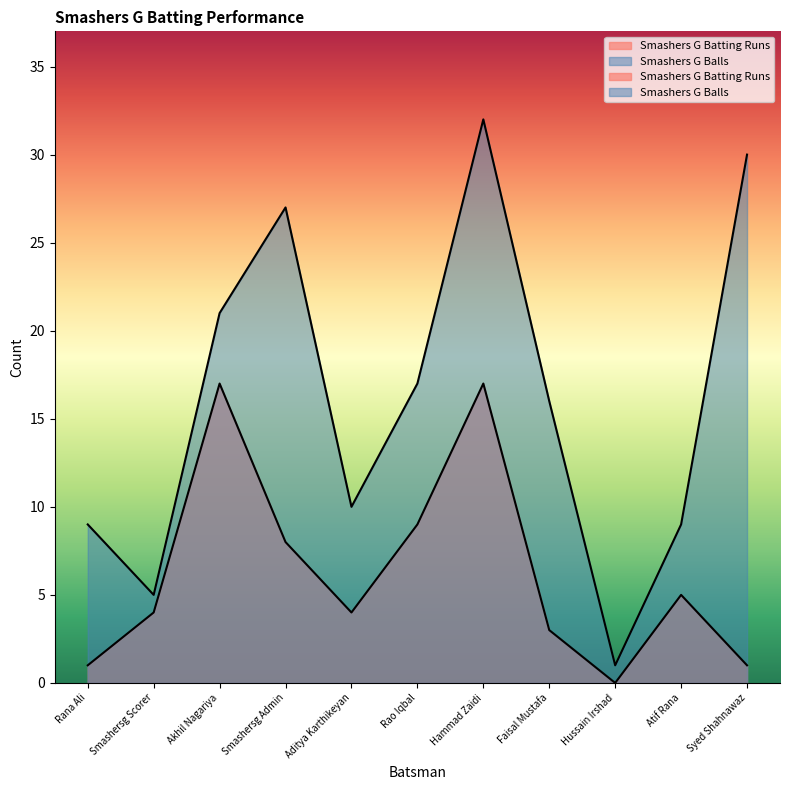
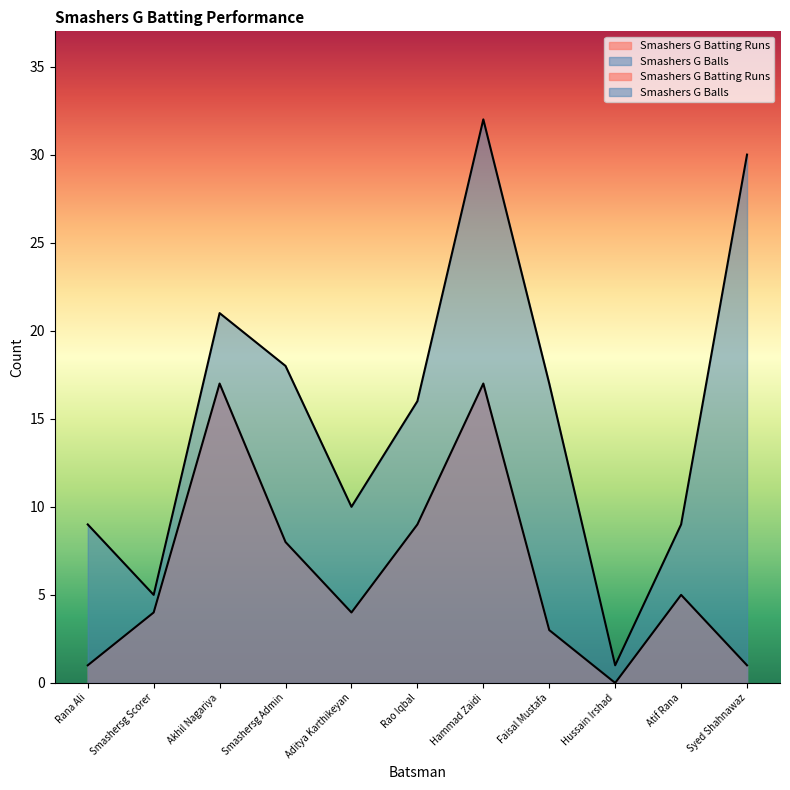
Smashers G Balls, Smashersg Admin: 27 -> 18
Smashers G Balls, Rao Iqbal: 17 -> 16
Smashers G Balls, Faisal Mustafa: 16 -> 17
